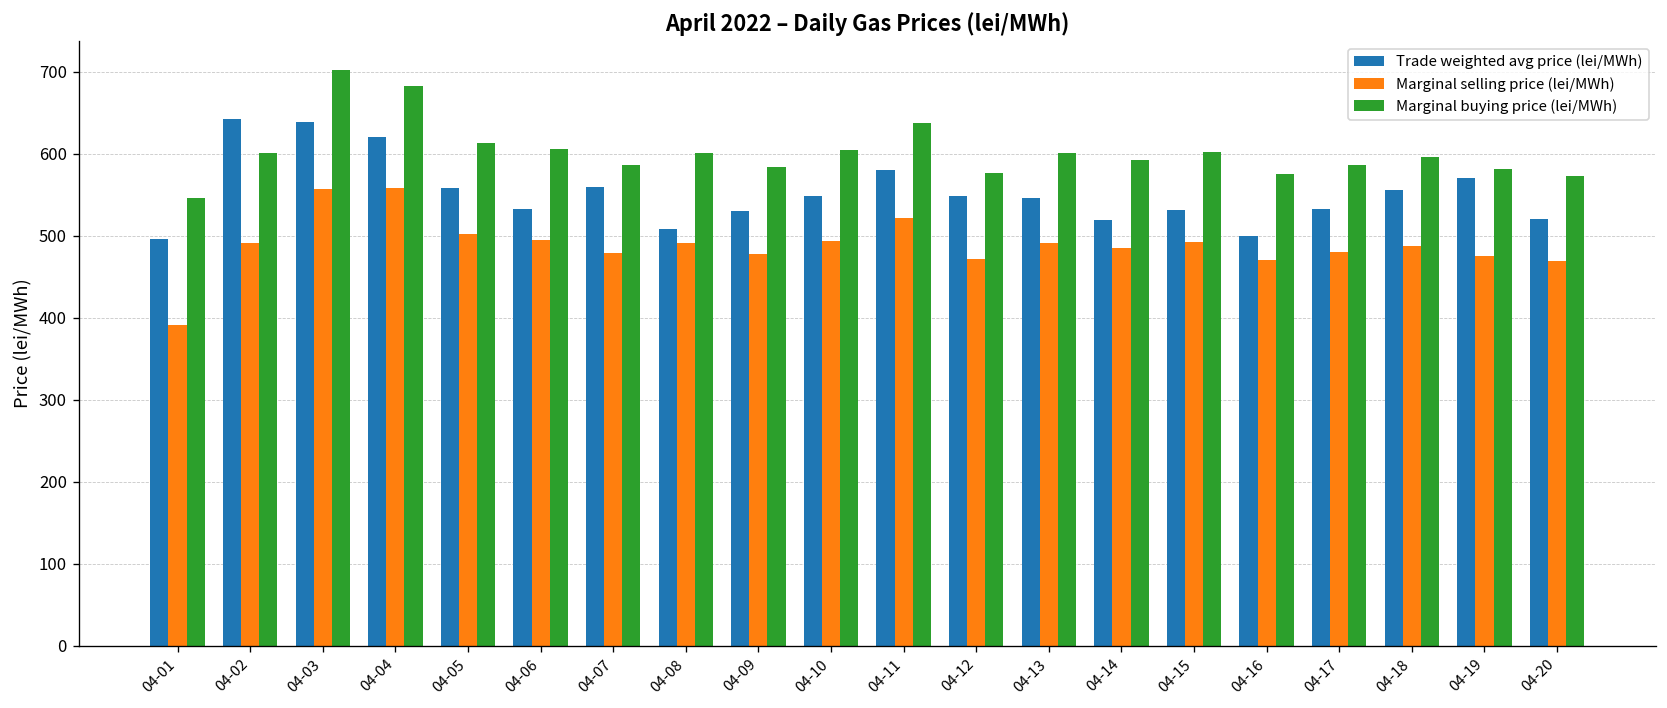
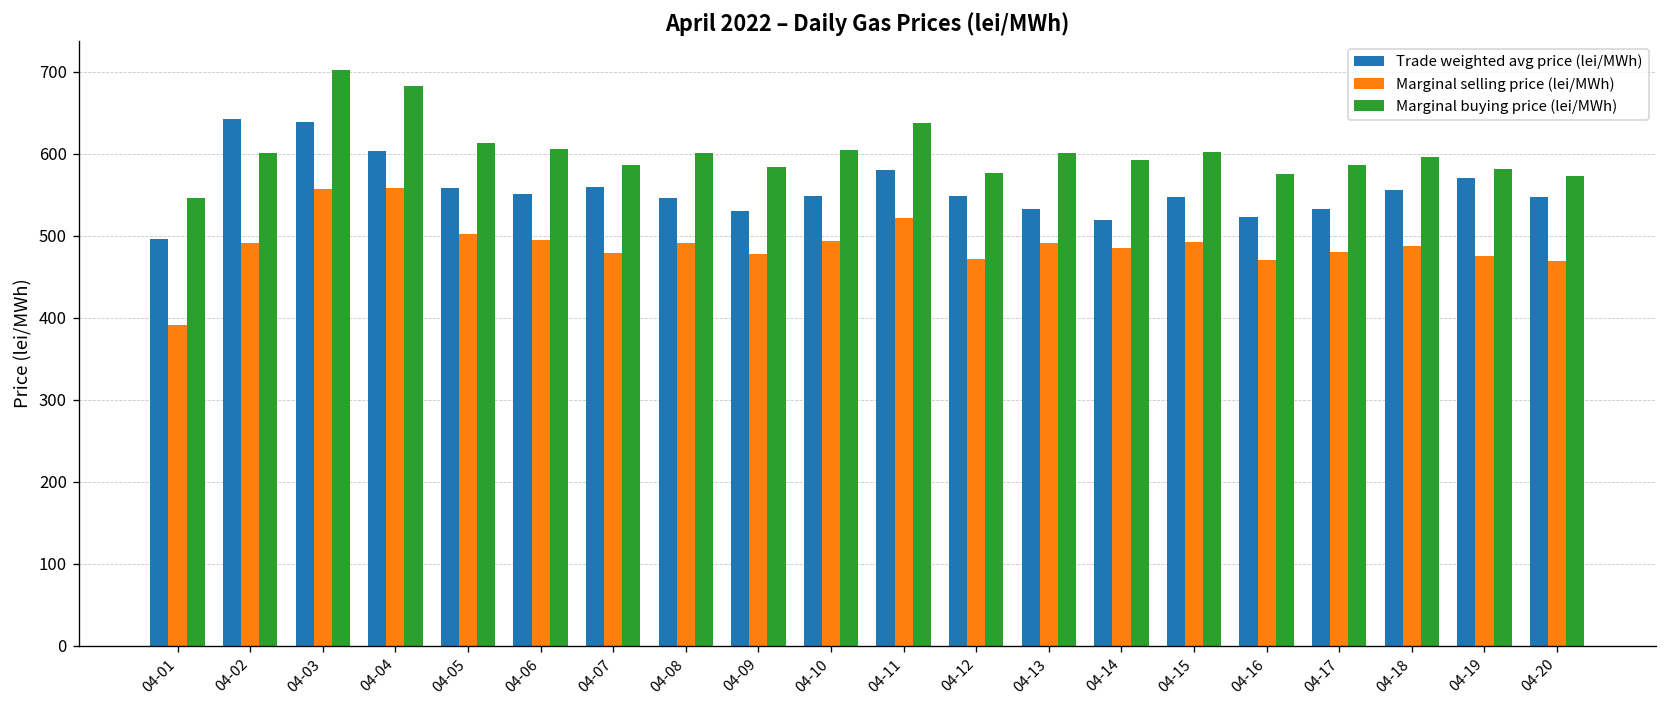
Trade weighted avg price (lei/MWh), 04-04: 620 -> 600
Trade weighted avg price (lei/MWh), 04-06: 530 -> 550
Trade weighted avg price (lei/MWh), 04-08: 510 -> 550
Trade weighted avg price (lei/MWh), 04-13: 550 -> 530
Trade weighted avg price (lei/MWh), 04-15: 530 -> 550
Trade weighted avg price (lei/MWh), 04-16: 500 -> 520
Trade weighted avg price (lei/MWh), 04-20: 520 -> 550
